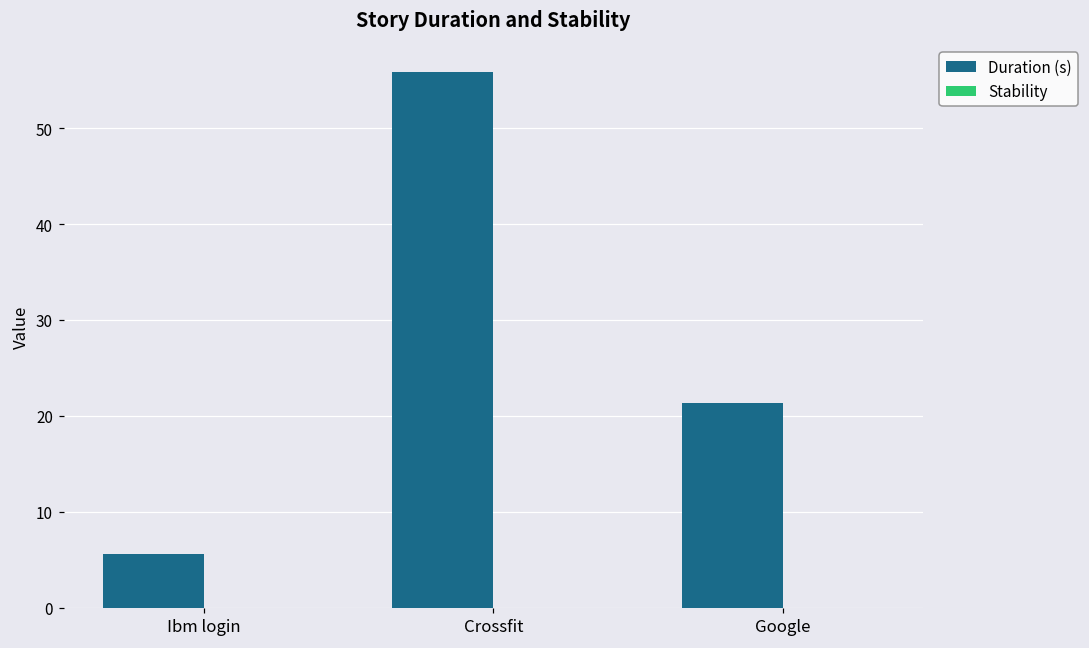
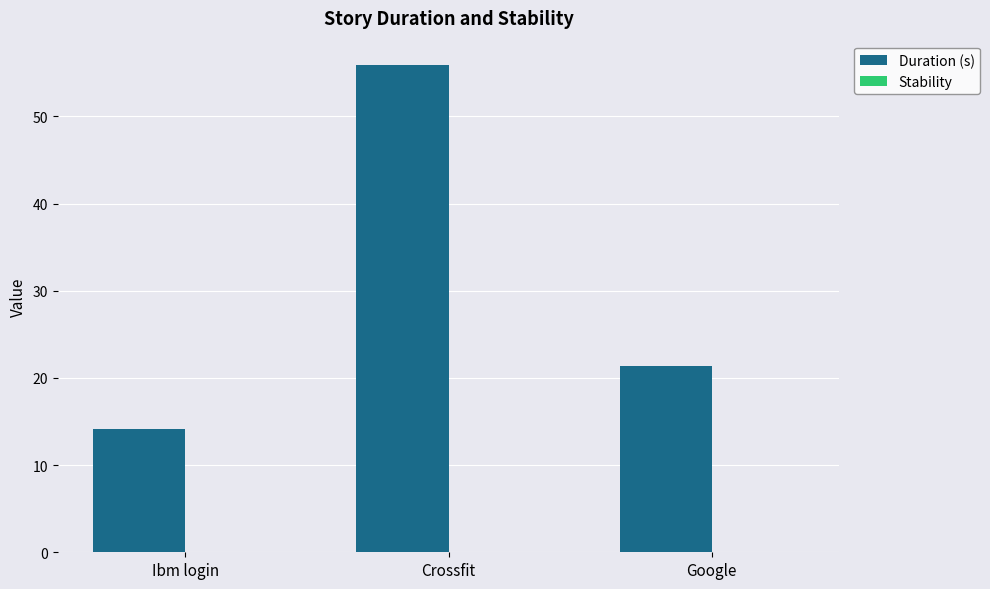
Duration (s), Ibm login: 6 -> 14
